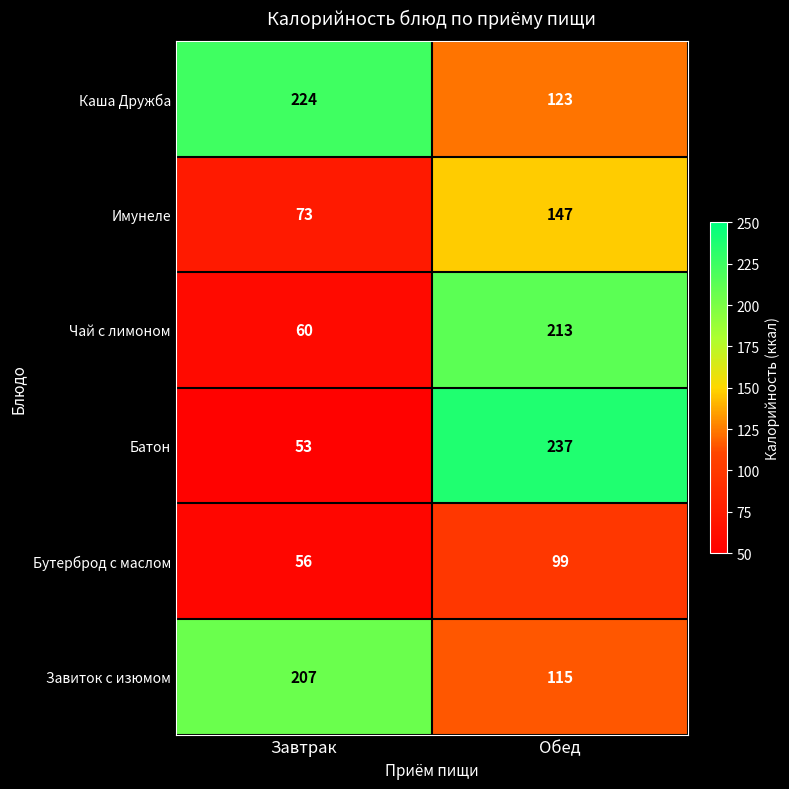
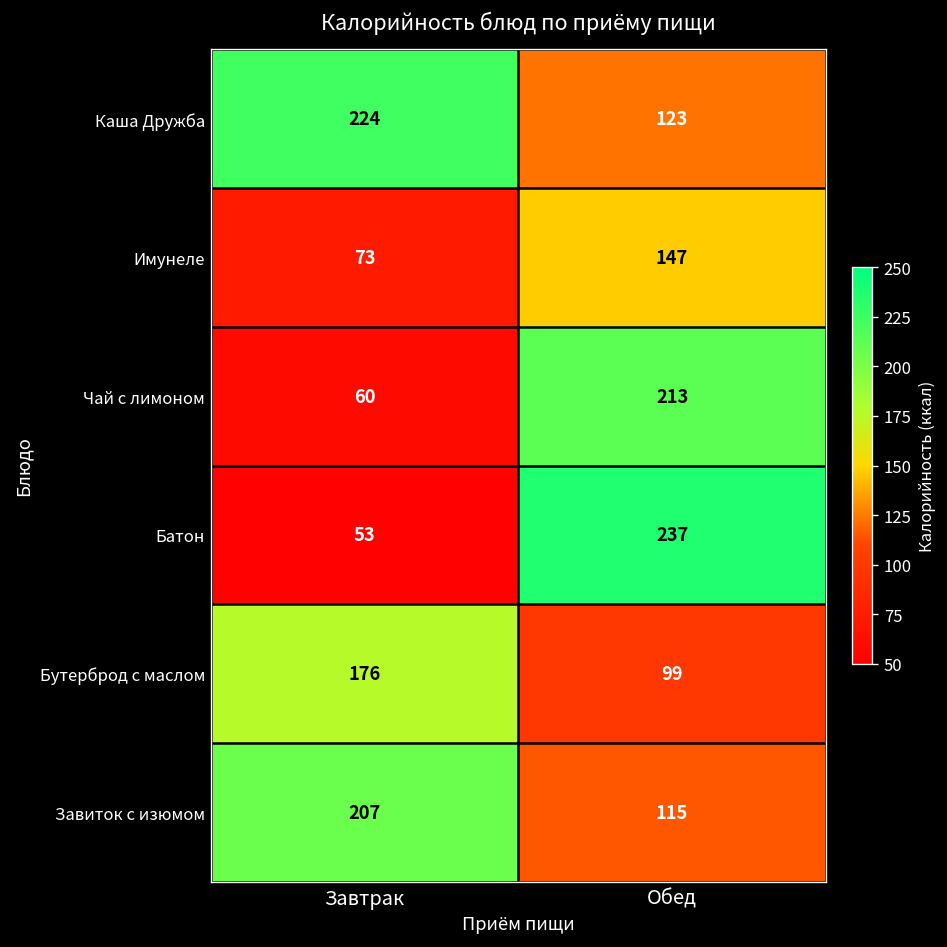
Бутерброд с маслом, Завтрак: 56 -> 176
